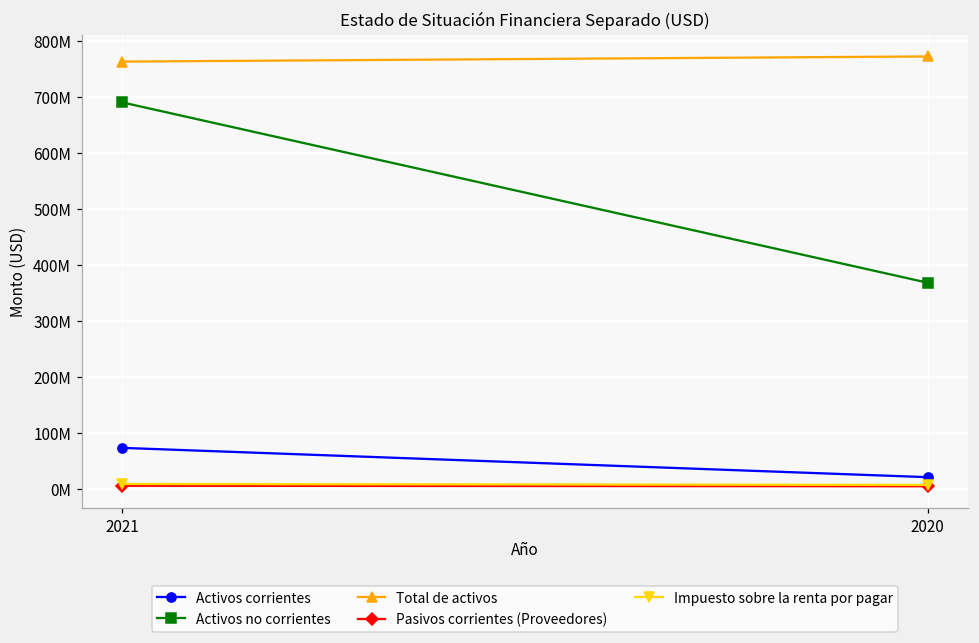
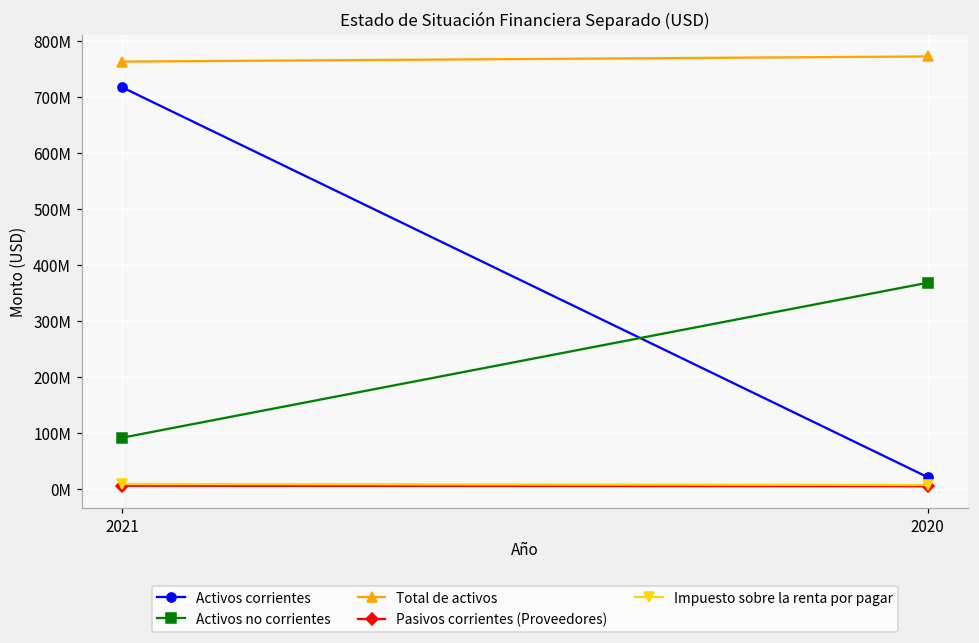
Activos corrientes, 2021: 70000000 -> 720000000
Activos no corrientes, 2021: 690000000 -> 90000000
